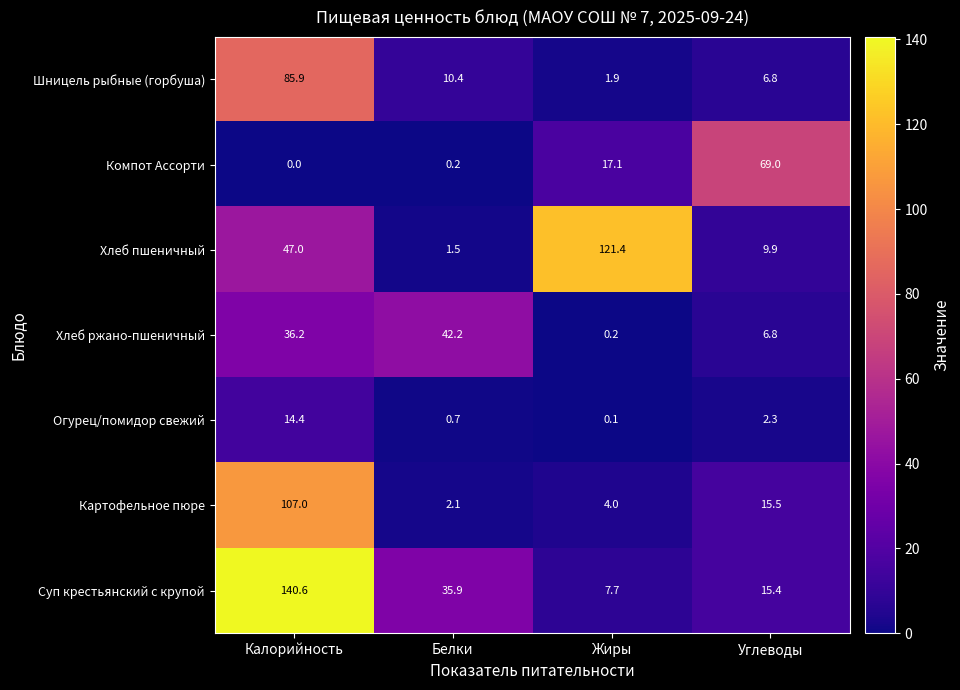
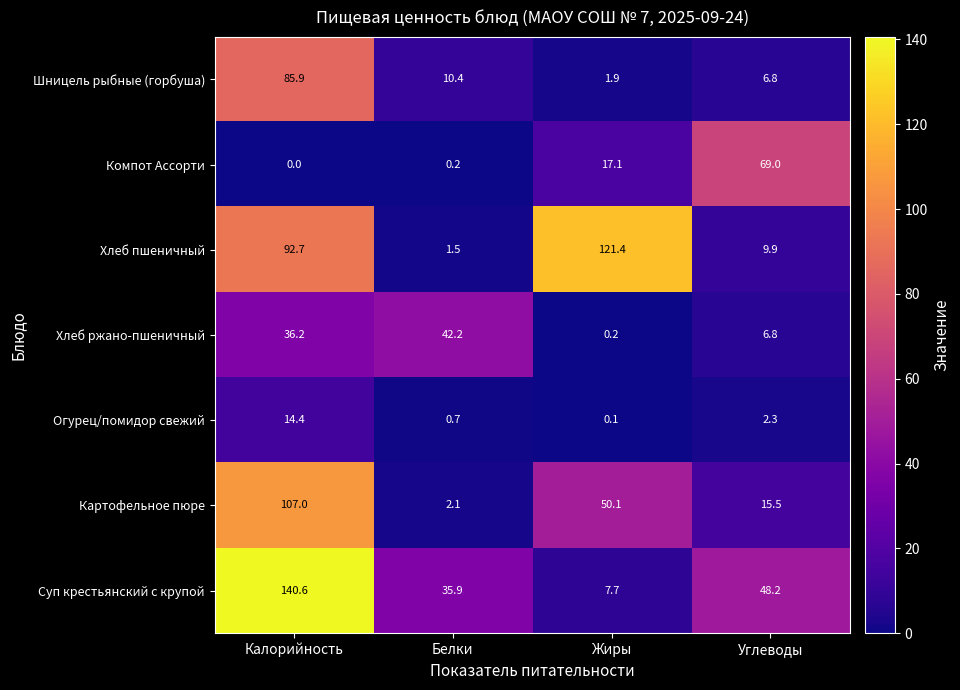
Хлеб пшеничный, Калорийность: 47.0 -> 92.7
Картофельное пюре, Жиры: 4.0 -> 50.1
Суп крестьянский с крупой, Углеводы: 15.4 -> 48.2
